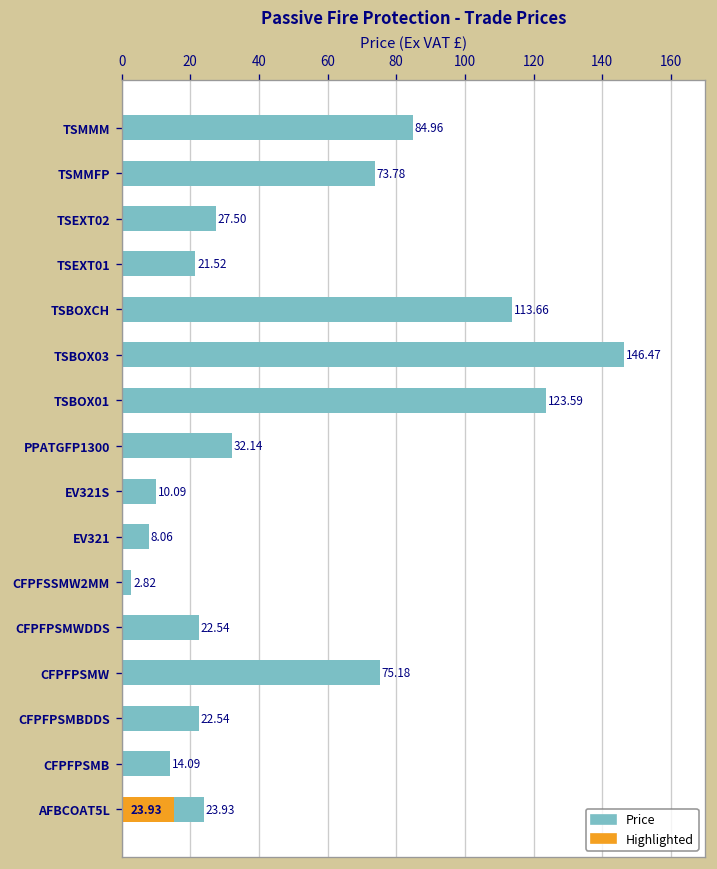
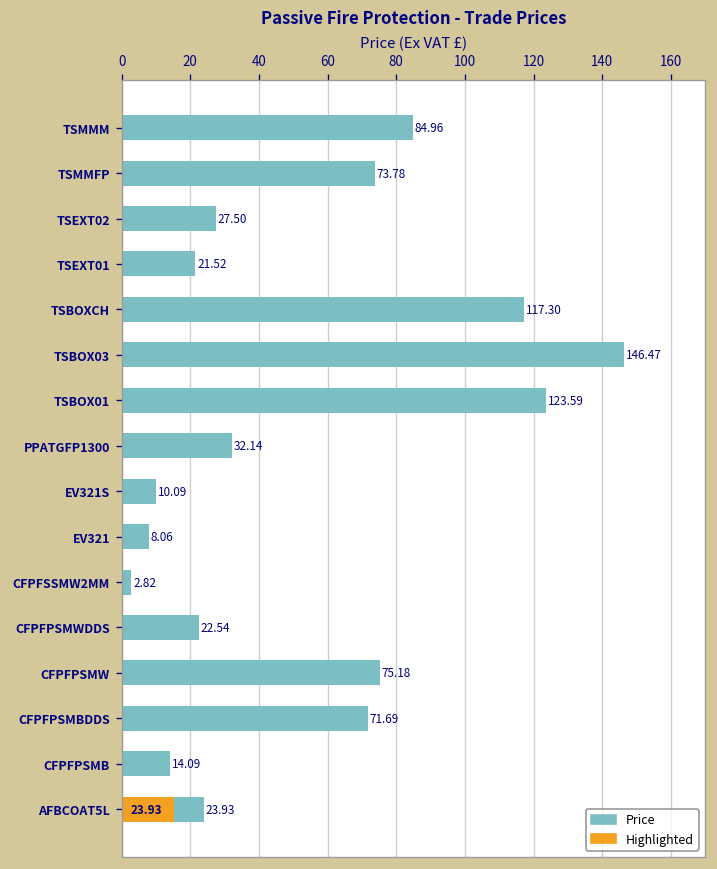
Price, TSBOXCH: 113.66 -> 117.30
Price, CFPFPSMBDDS: 22.54 -> 71.69
